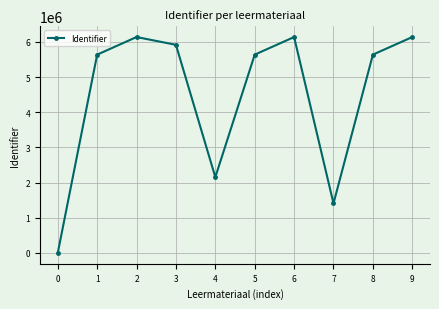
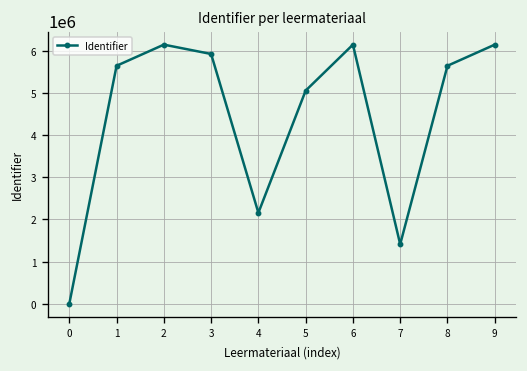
5: 5600000 -> 5100000
